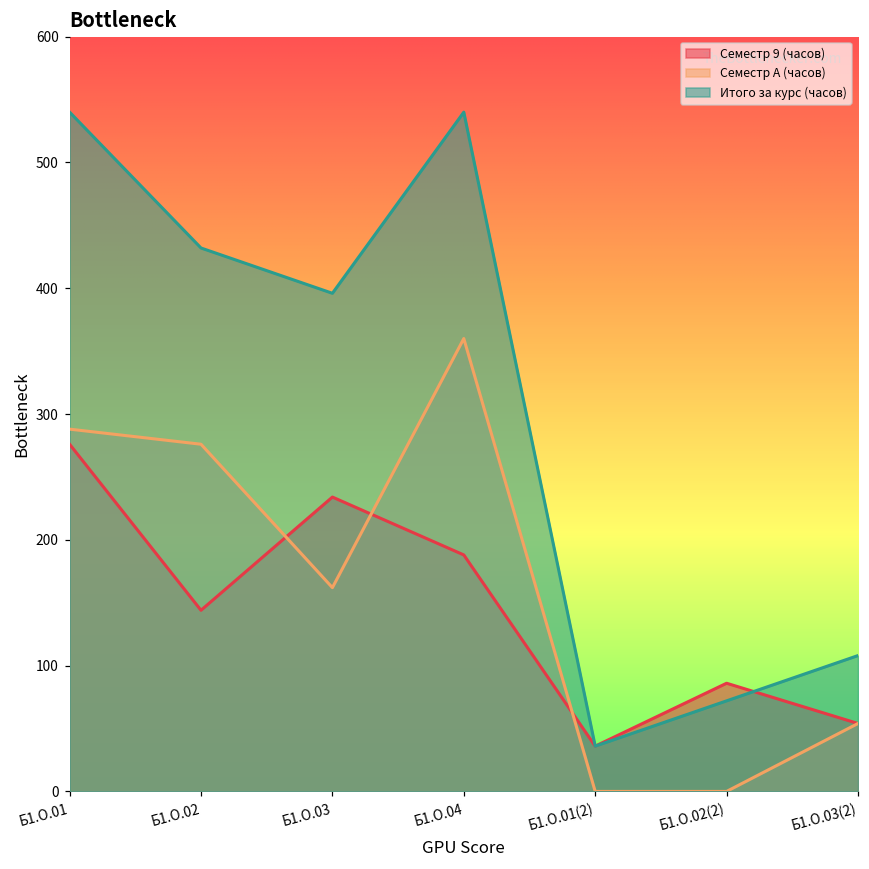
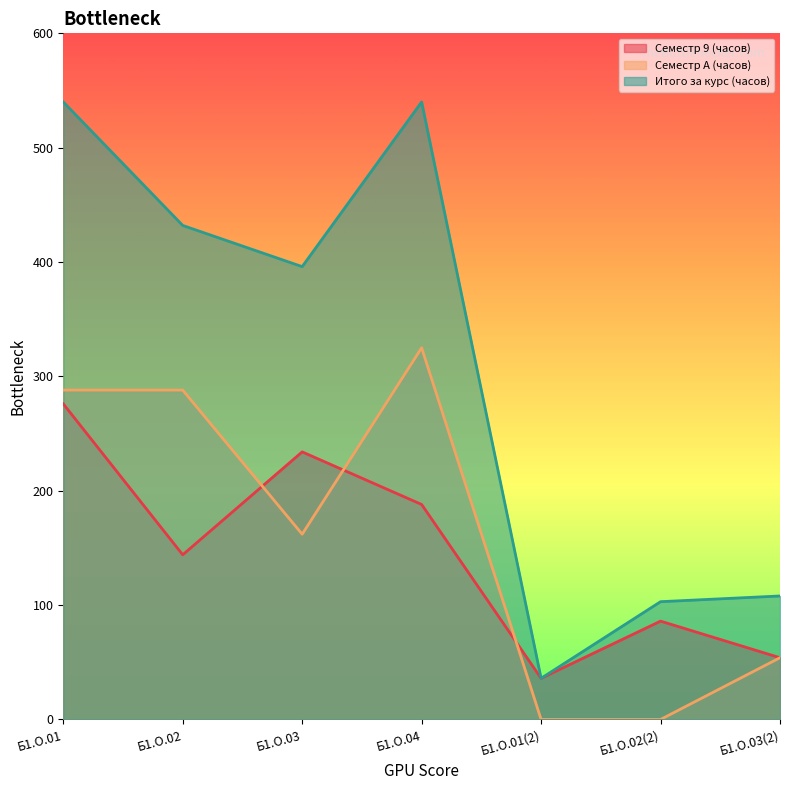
Семестр A (часов), Б1.О.02: 276 -> 288
Семестр A (часов), Б1.О.04: 360 -> 325
Итого за курс (часов), Б1.О.02(2): 72 -> 103
